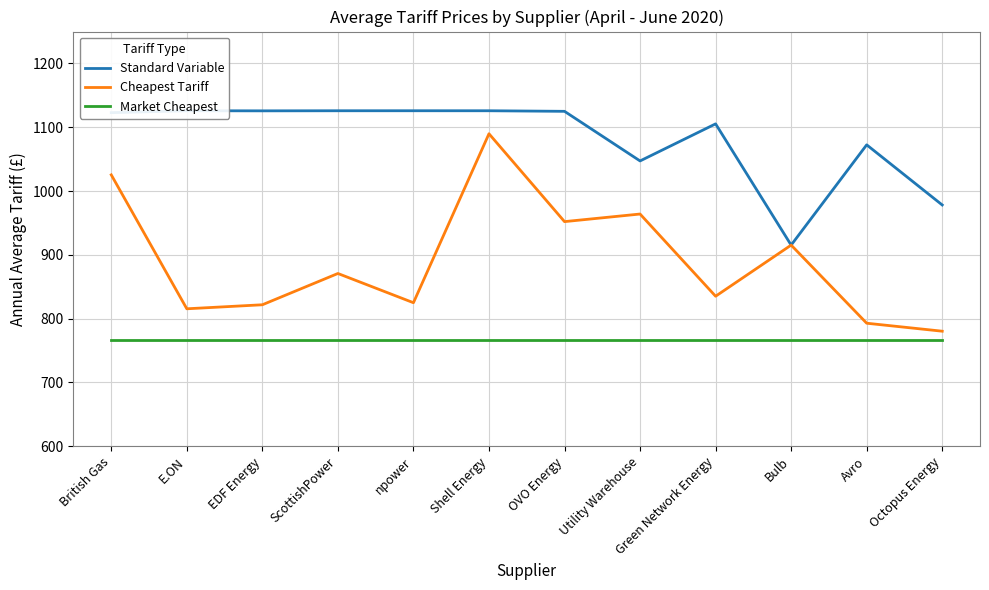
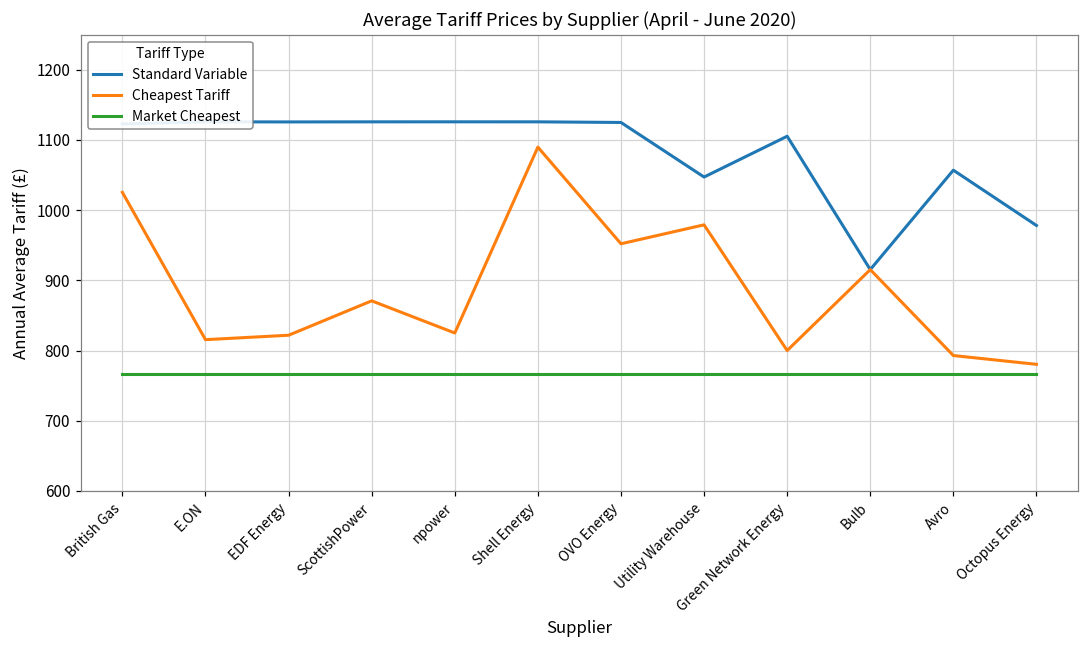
Cheapest Tariff, Utility Warehouse: 960 -> 980
Cheapest Tariff, Green Network Energy: 840 -> 800
Standard Variable, Avro: 1070 -> 1060
